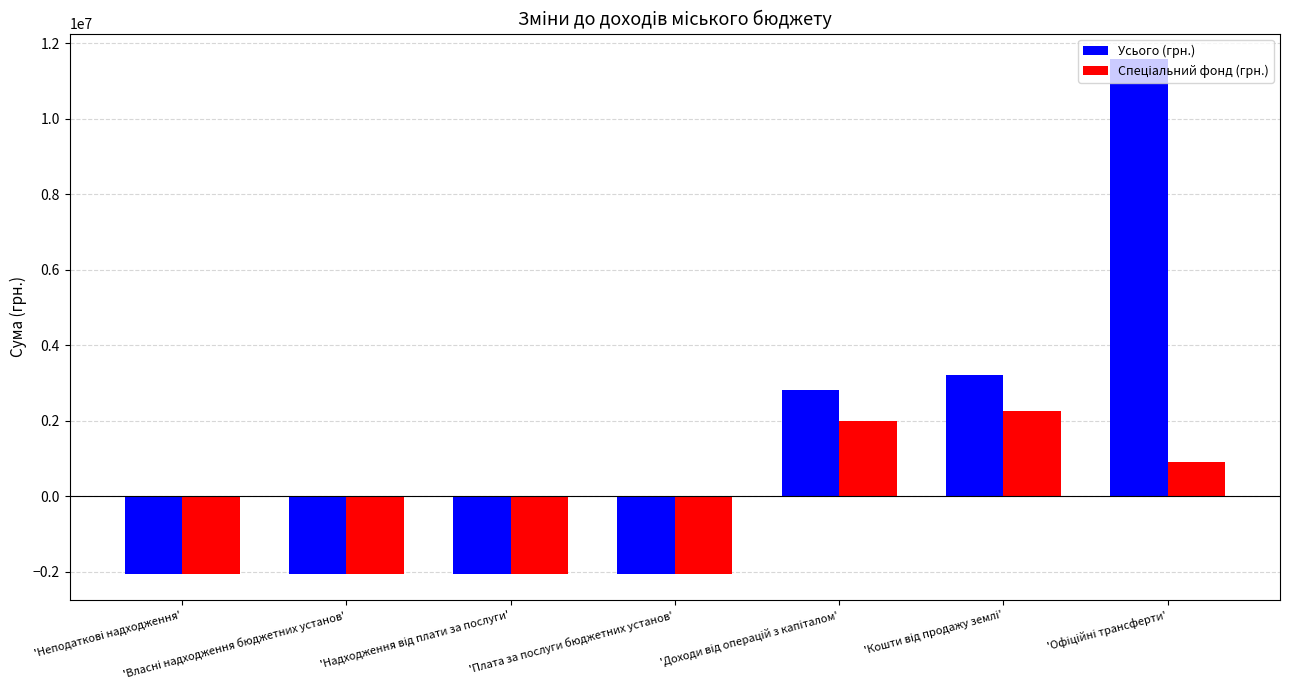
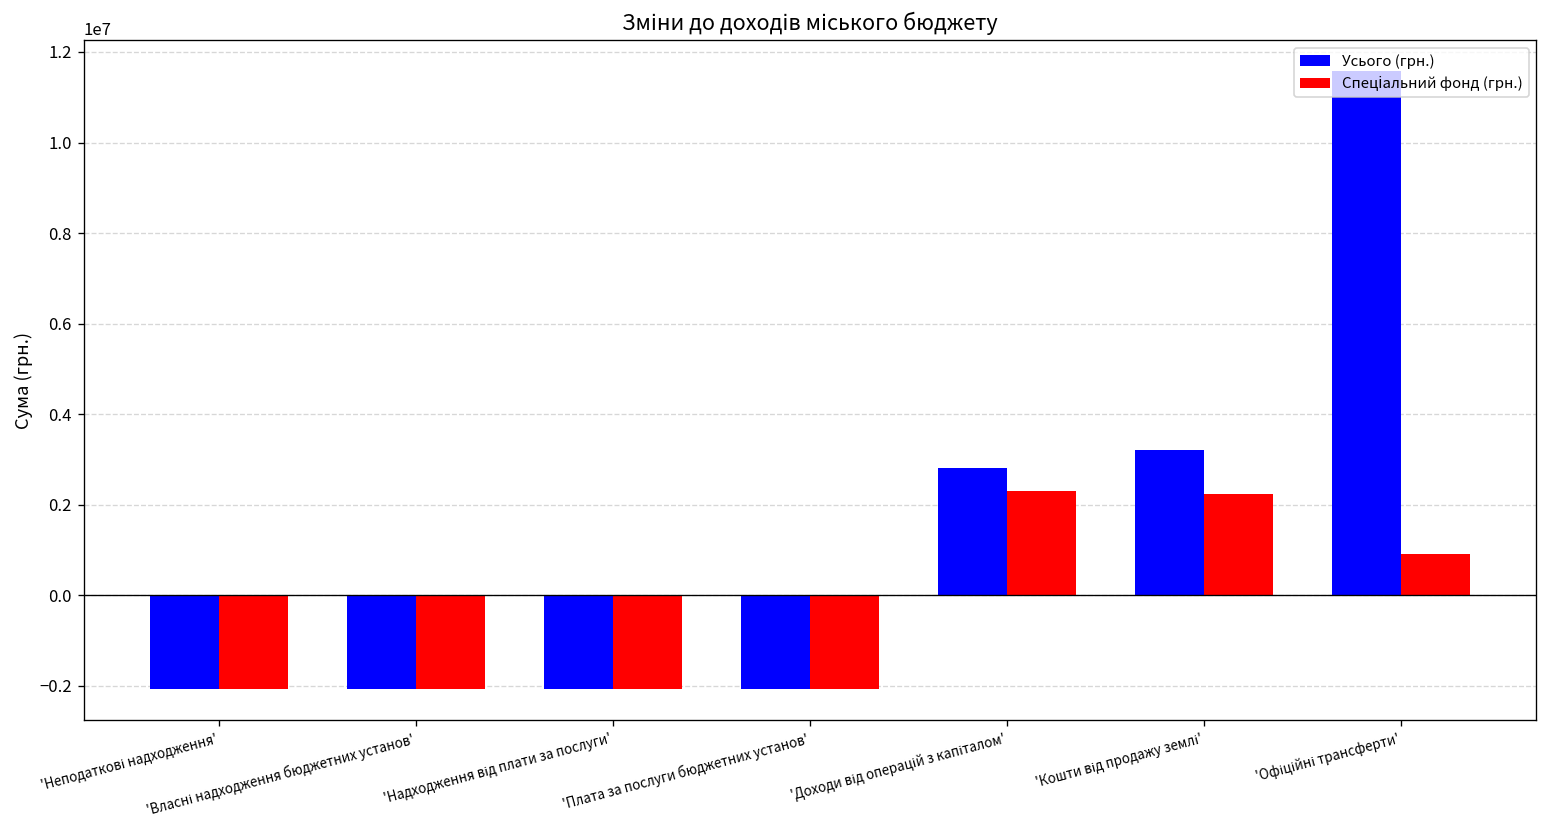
Спеціальний фонд (грн.), 'Доходи від операцій з капіталом': 2000000 -> 2300000
